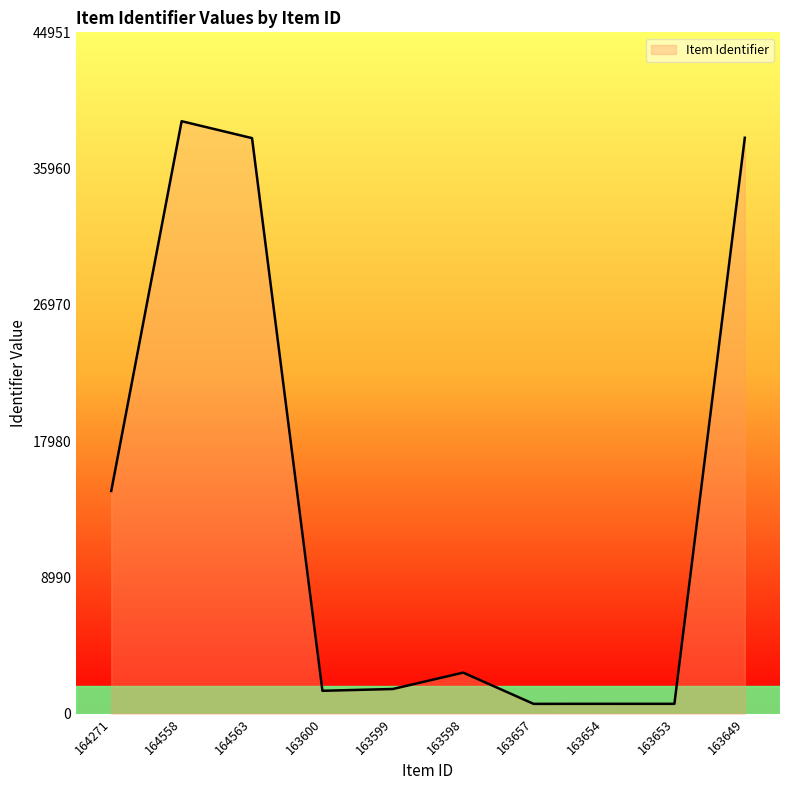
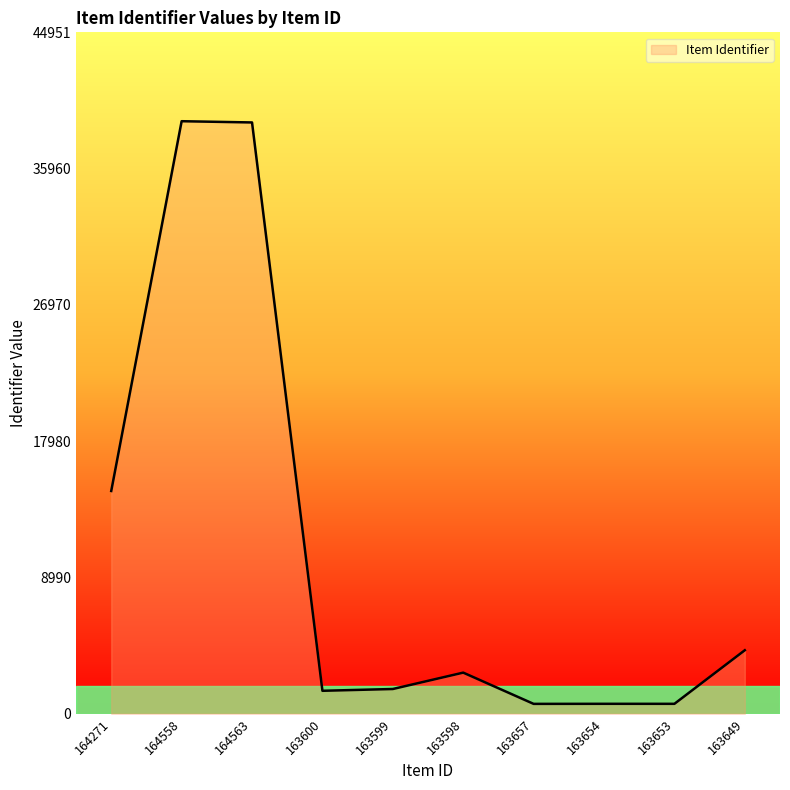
164563: 38000 -> 39000
163649: 38000 -> 4200
